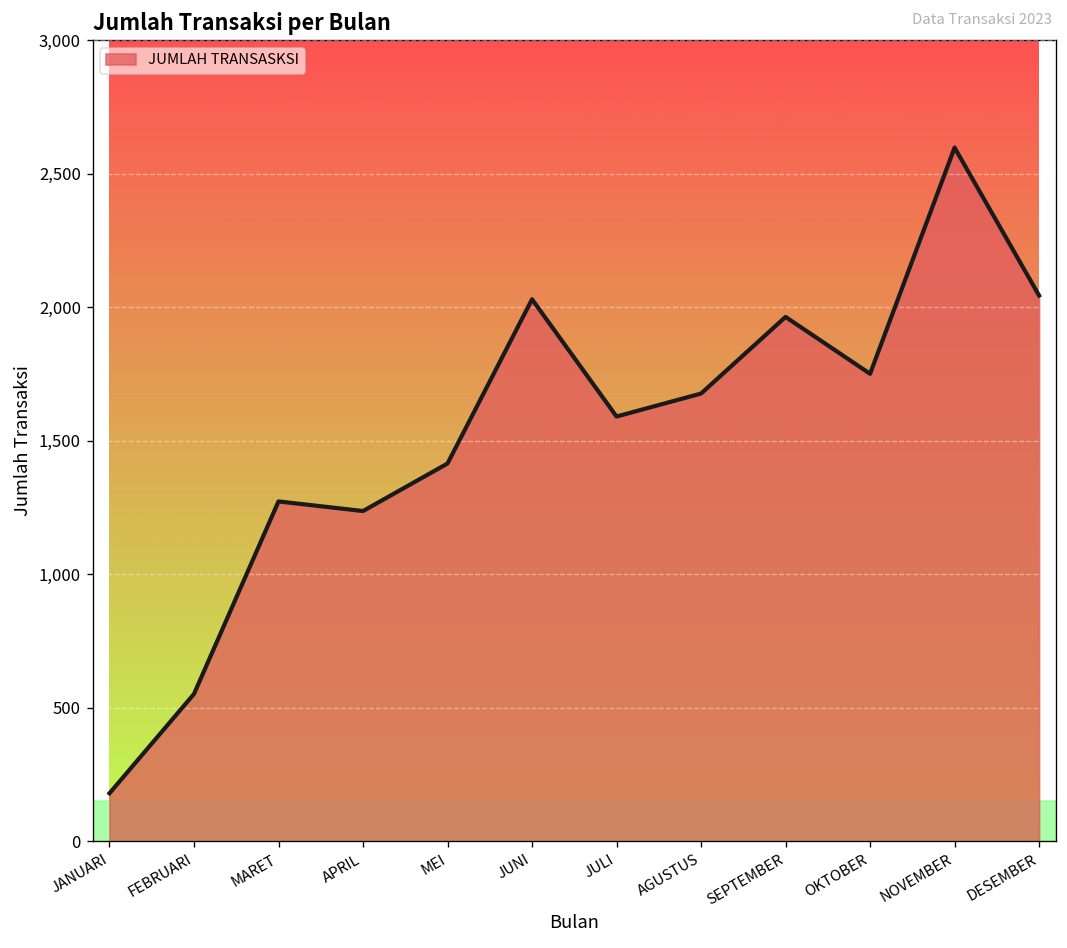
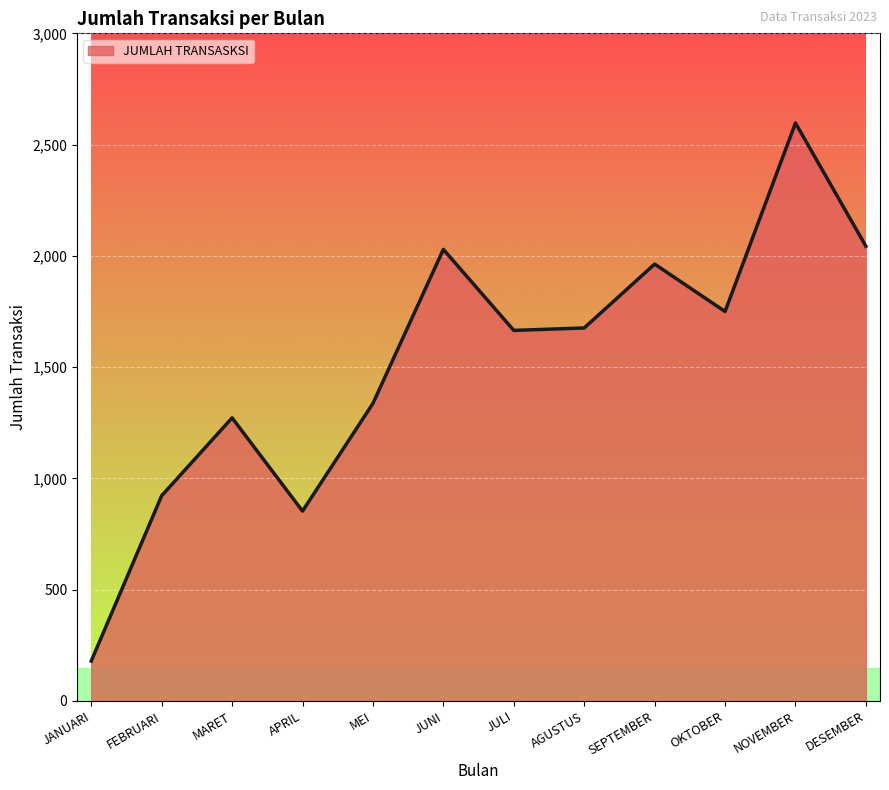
FEBRUARI: 550 -> 920
APRIL: 1,240 -> 850
MEI: 1,410 -> 1,340
JULI: 1,590 -> 1,670
